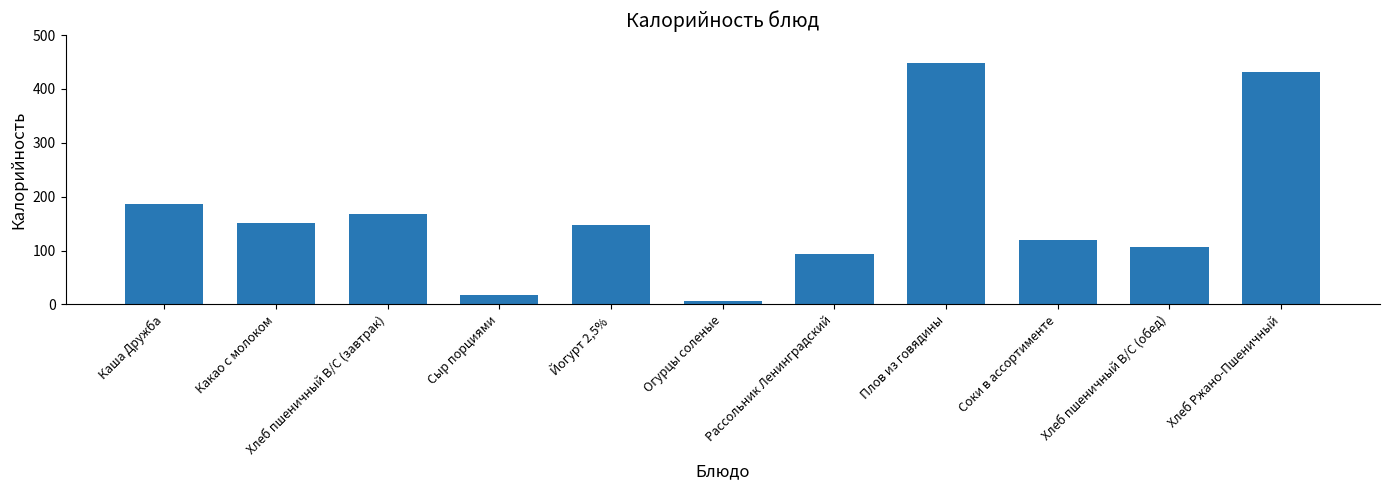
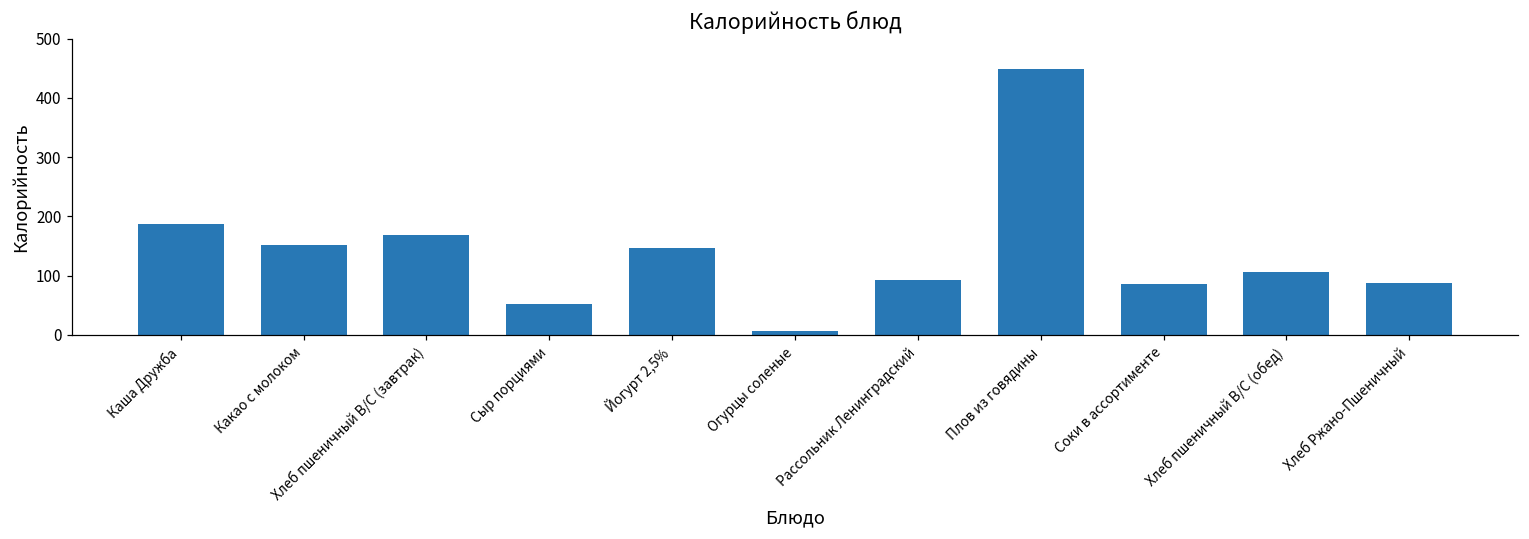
Сыр порциями: 20 -> 50
Соки в ассортименте: 120 -> 90
Хлеб Ржано-Пшеничный: 430 -> 90
